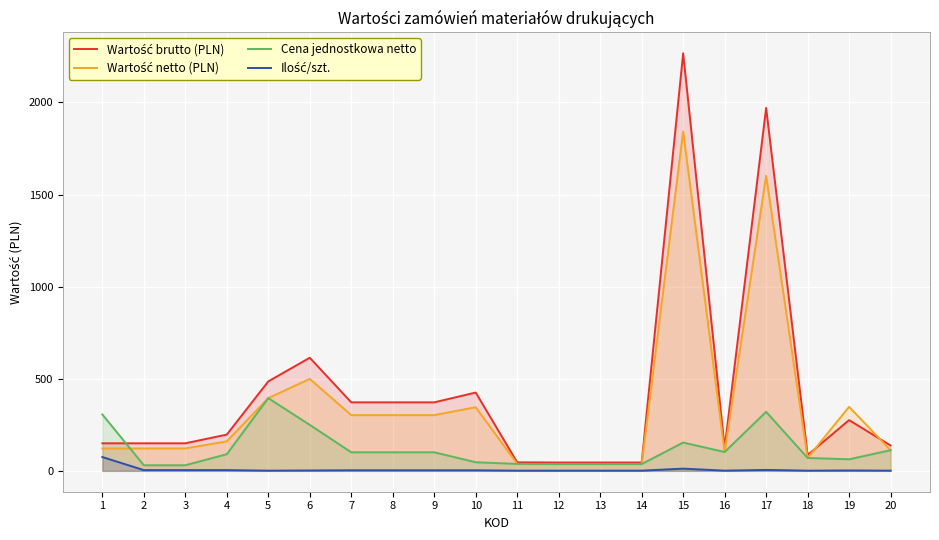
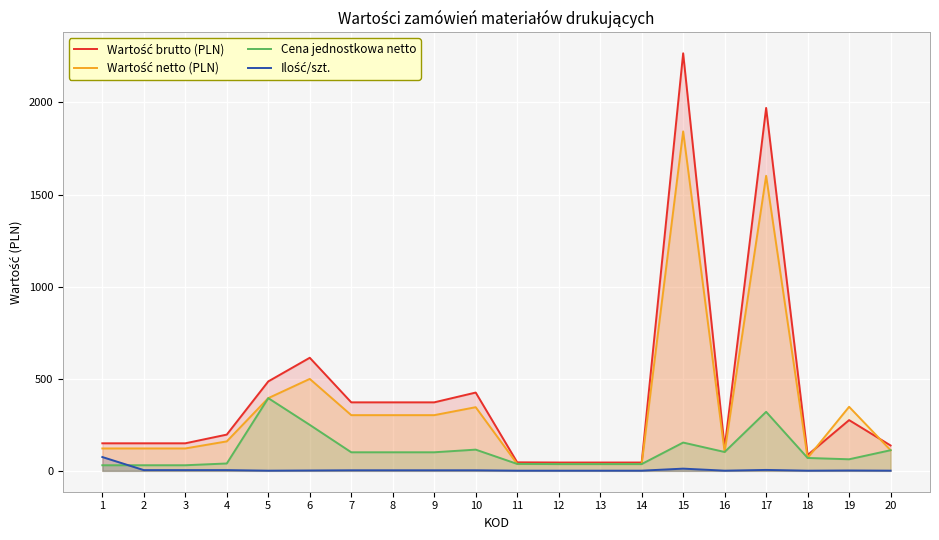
Cena jednostkowa netto, 1: 310 -> 30
Cena jednostkowa netto, 4: 90 -> 40
Cena jednostkowa netto, 10: 50 -> 120
